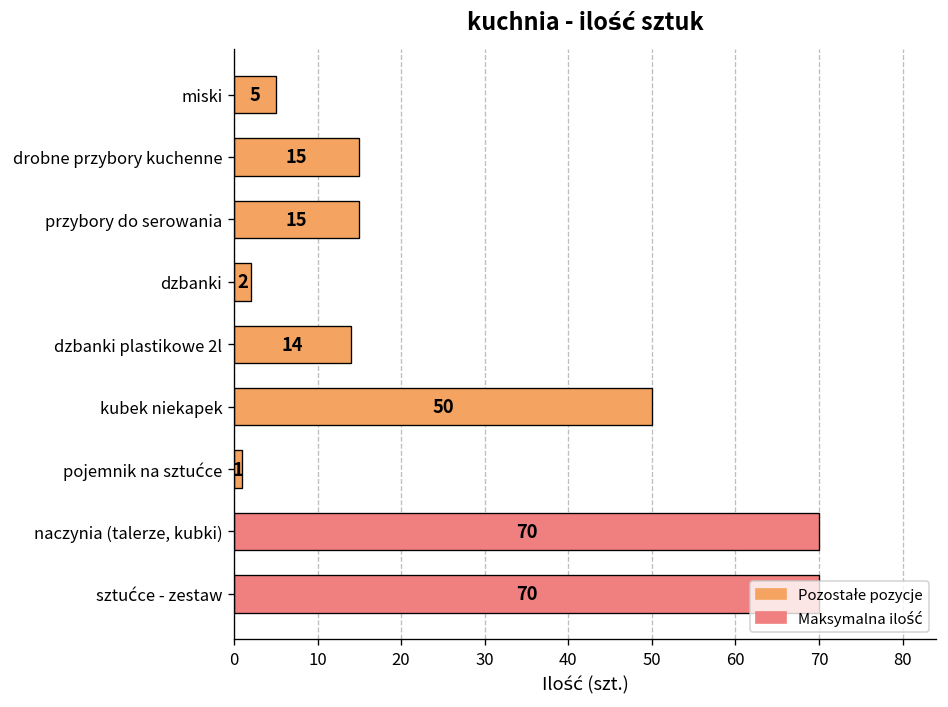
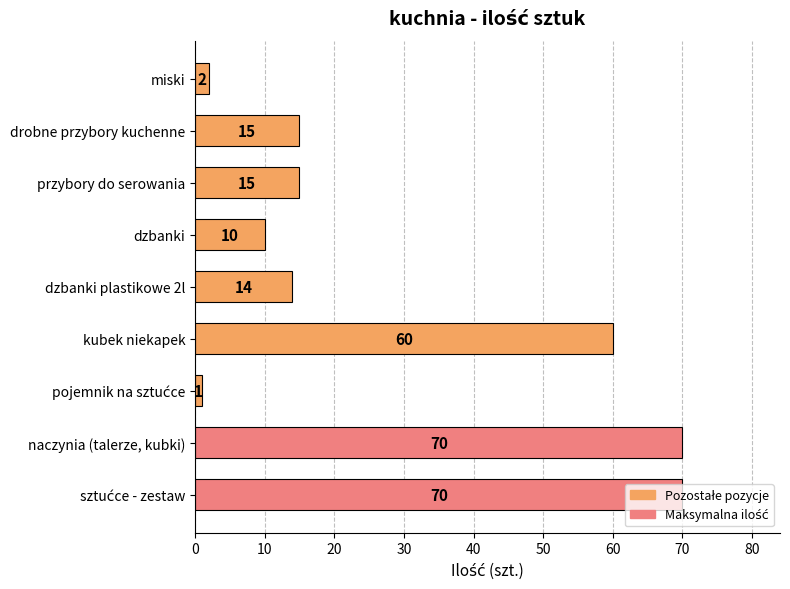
miski: 5 -> 2
dzbanki: 2 -> 10
kubek niekapek: 50 -> 60
